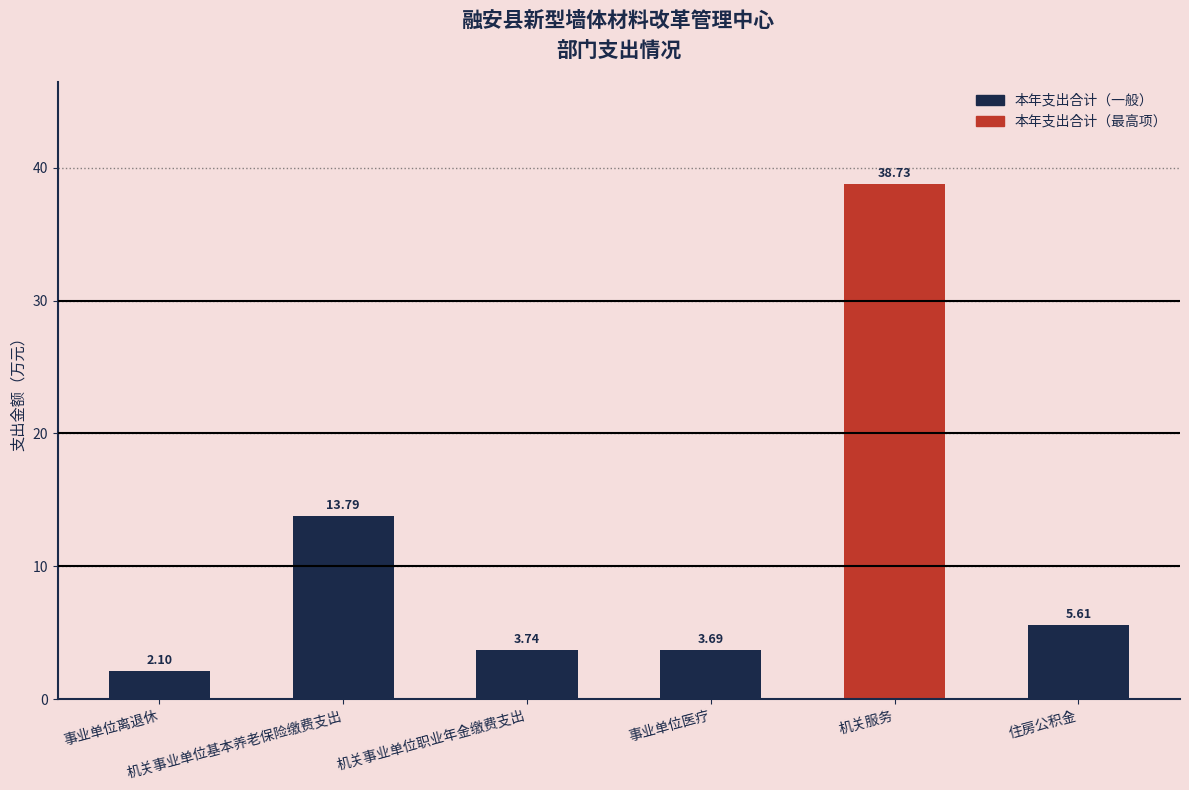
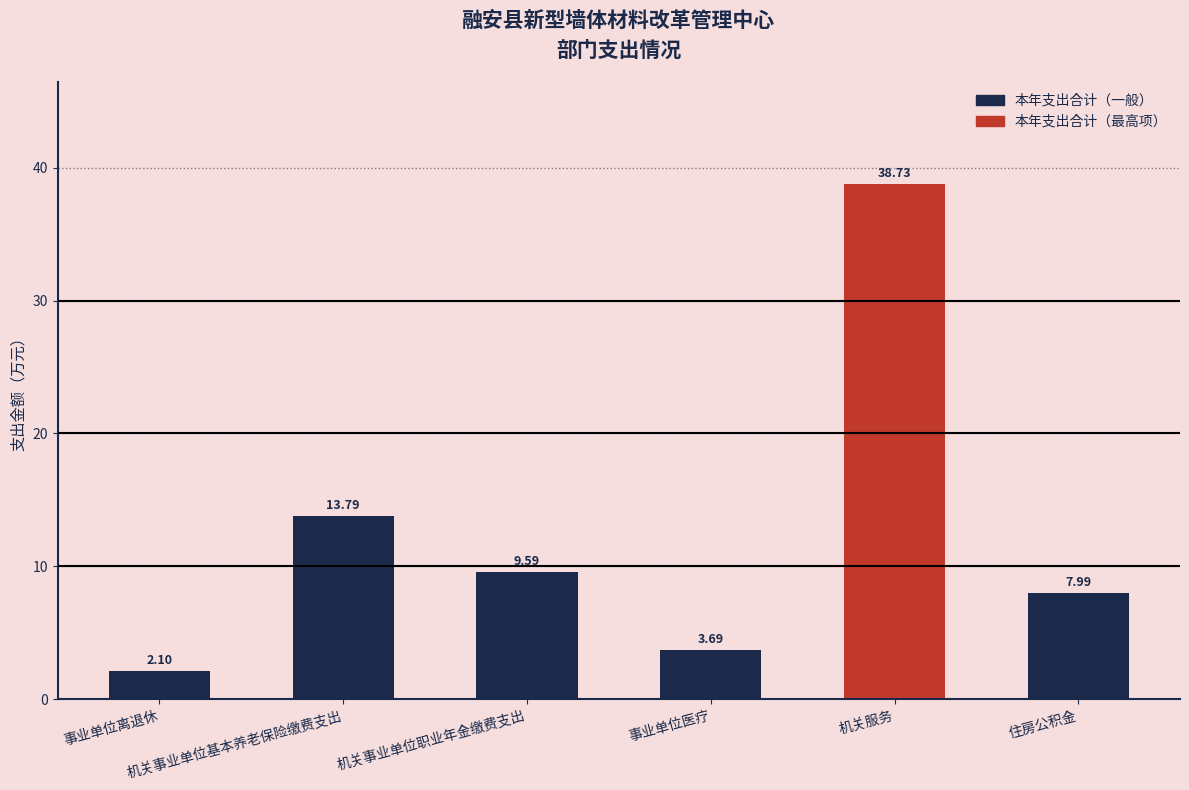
机关事业单位职业年金缴费支出: 3.74 -> 9.59
住房公积金: 5.61 -> 7.99
